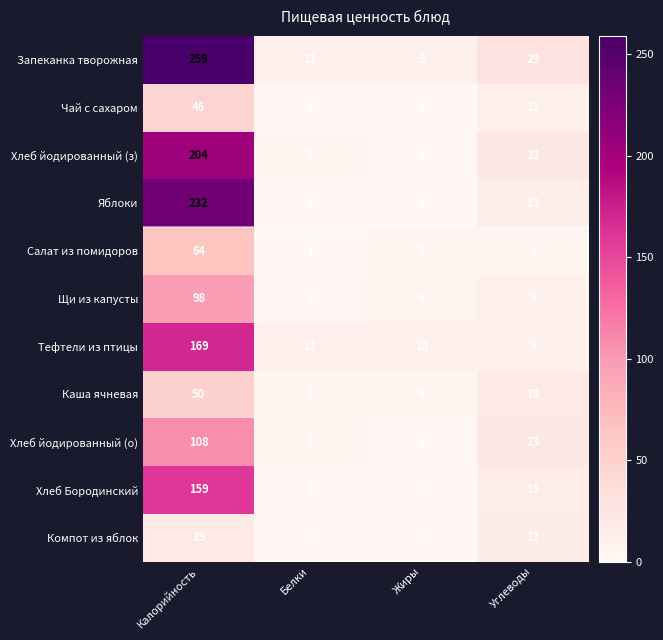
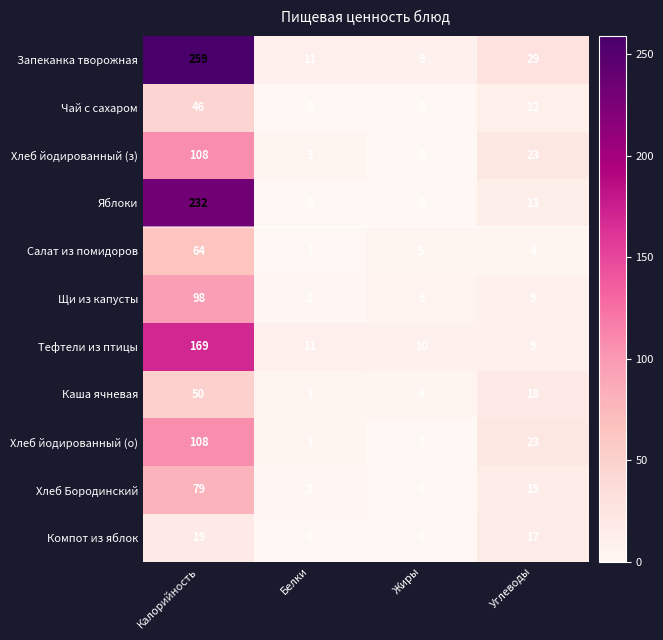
Хлеб йодированный (з), Калорийность: 204 -> 108
Хлеб Бородинский, Калорийность: 159 -> 79
